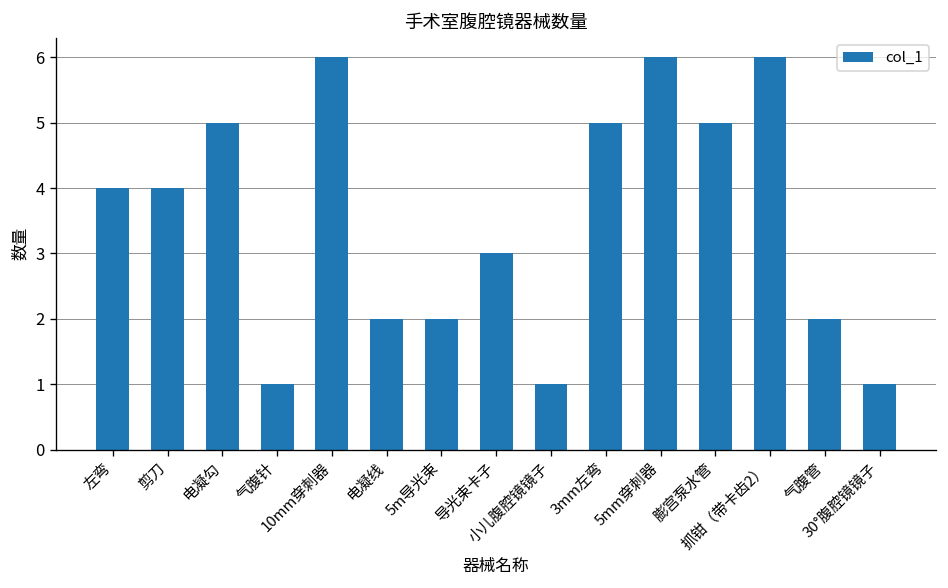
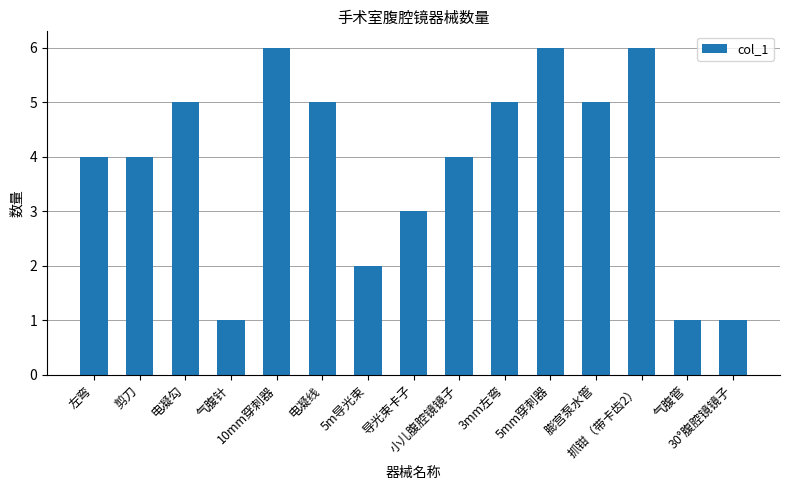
电凝线: 2 -> 5
小儿腹腔镜镜子: 1 -> 4
气腹管: 2 -> 1
